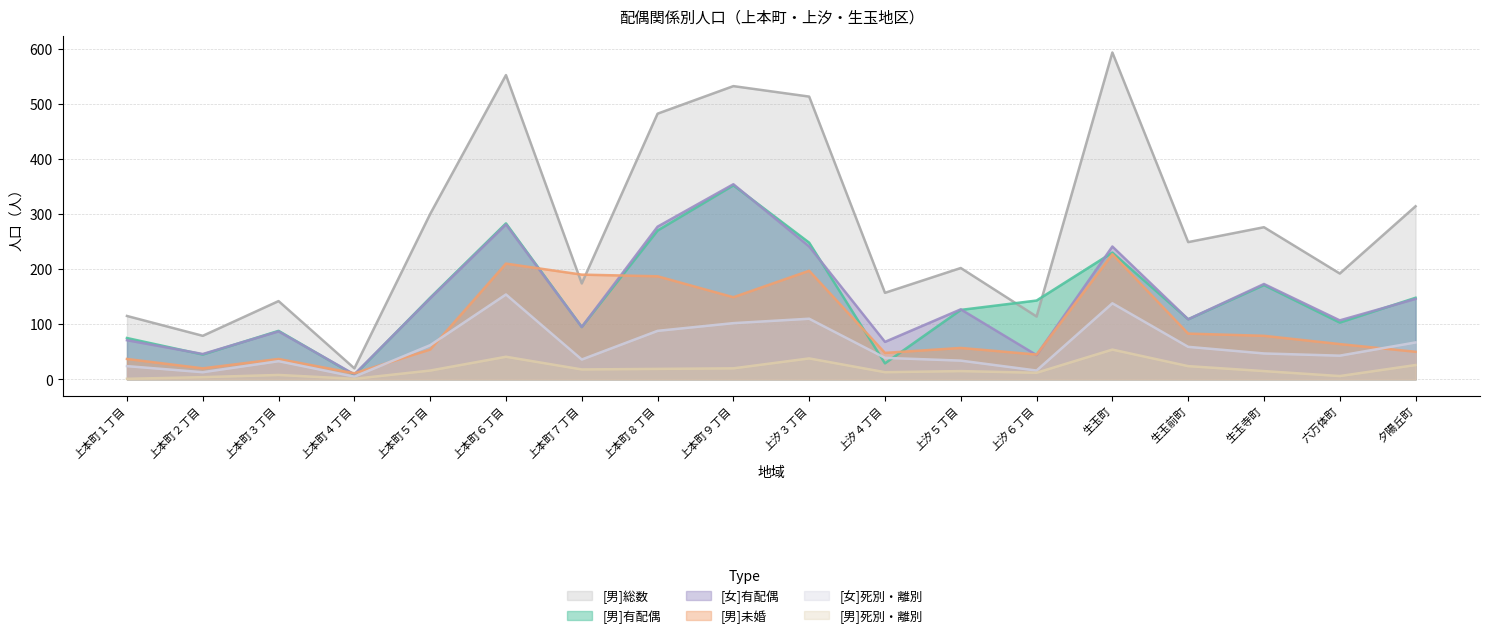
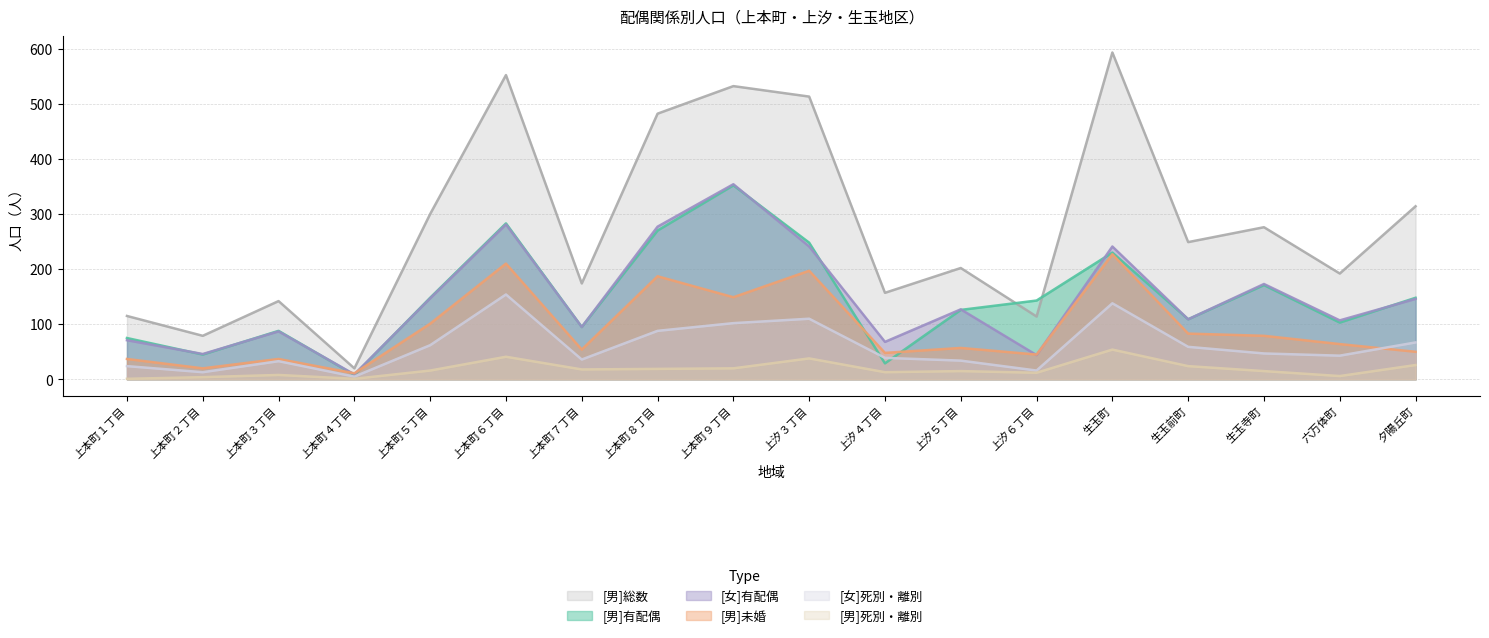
[男]未婚, 上本町５丁目: 50 -> 100
[男]未婚, 上本町７丁目: 190 -> 50
